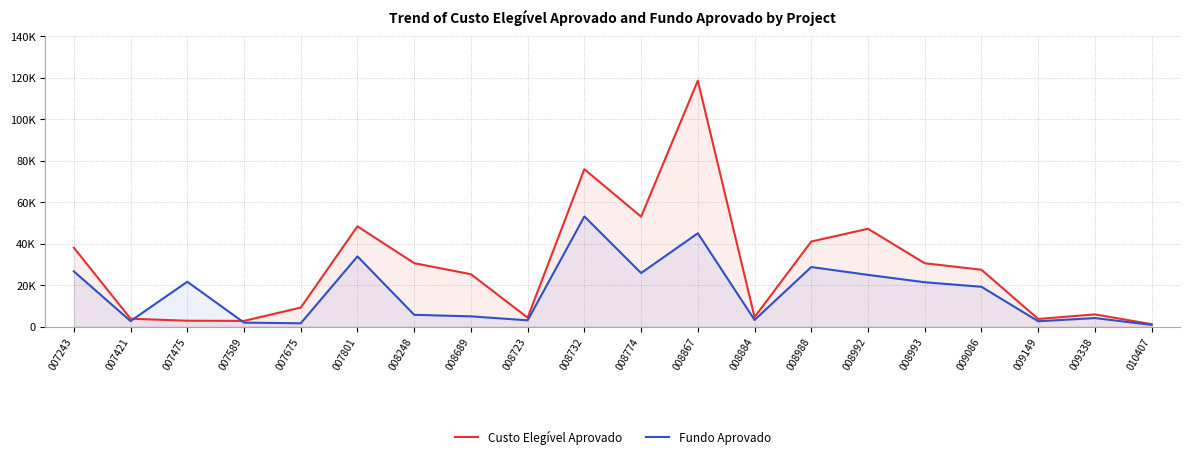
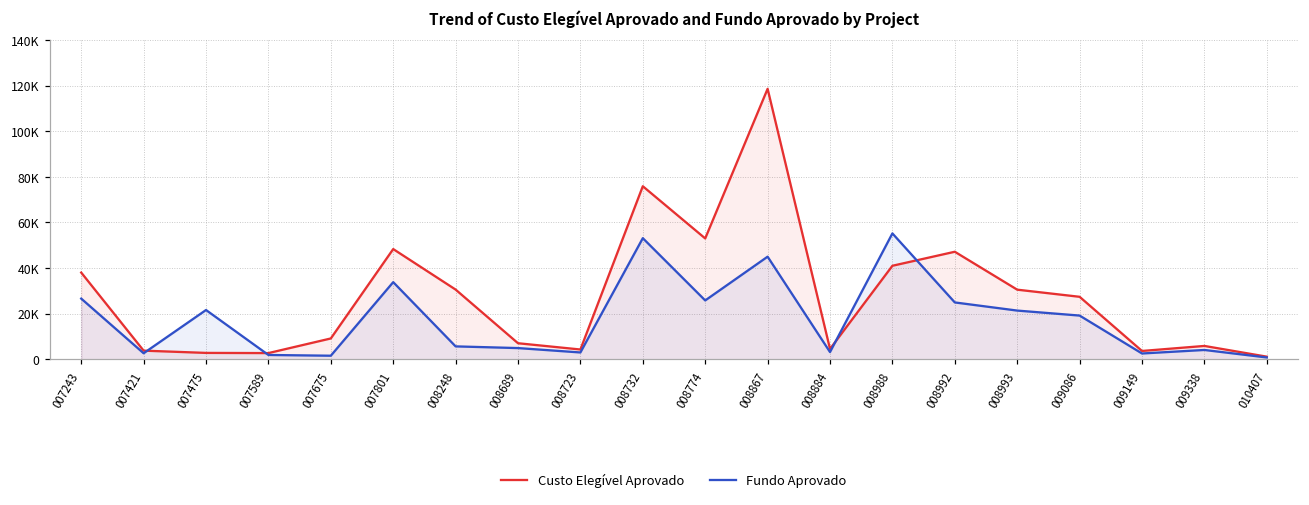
Custo Elegível Aprovado, 008689: 25000 -> 7000
Fundo Aprovado, 008988: 29000 -> 55000
